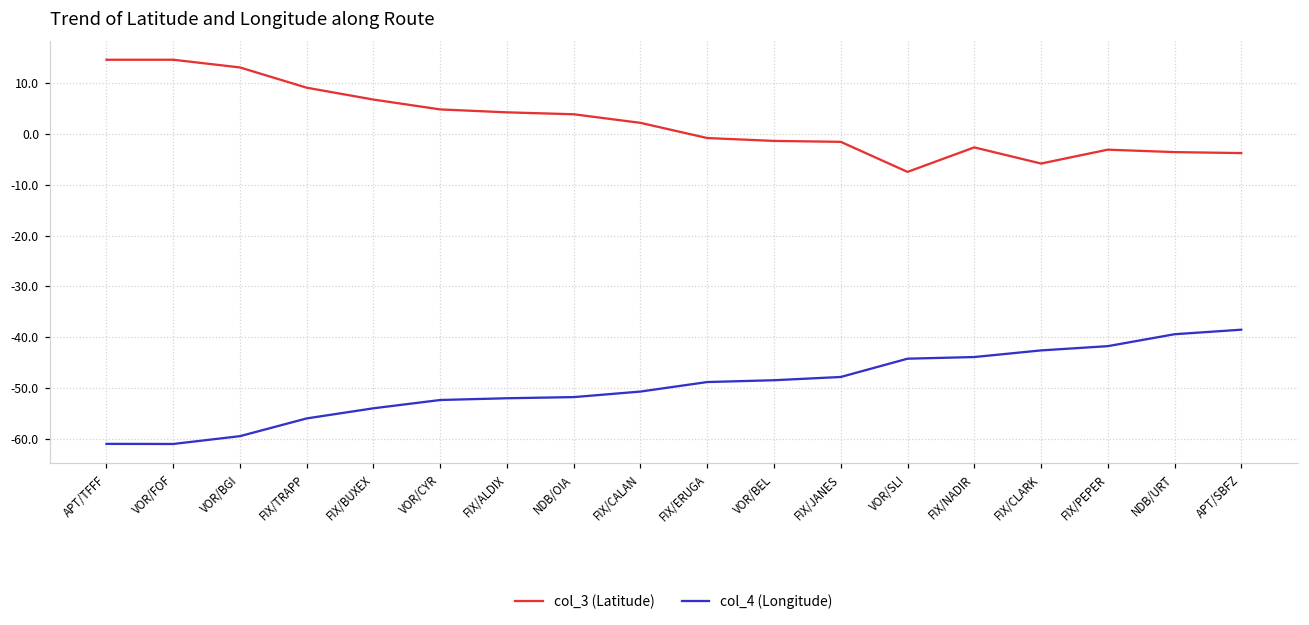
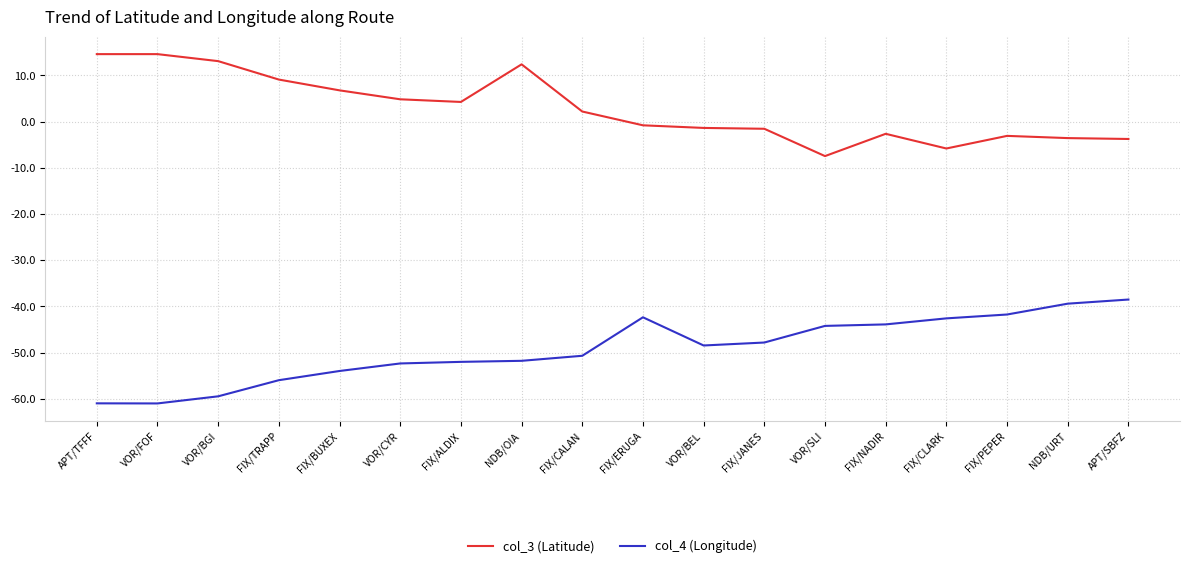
col_3 (Latitude), NDB/OIA: 4 -> 12
col_4 (Longitude), FIX/ERUGA: -49 -> -42
